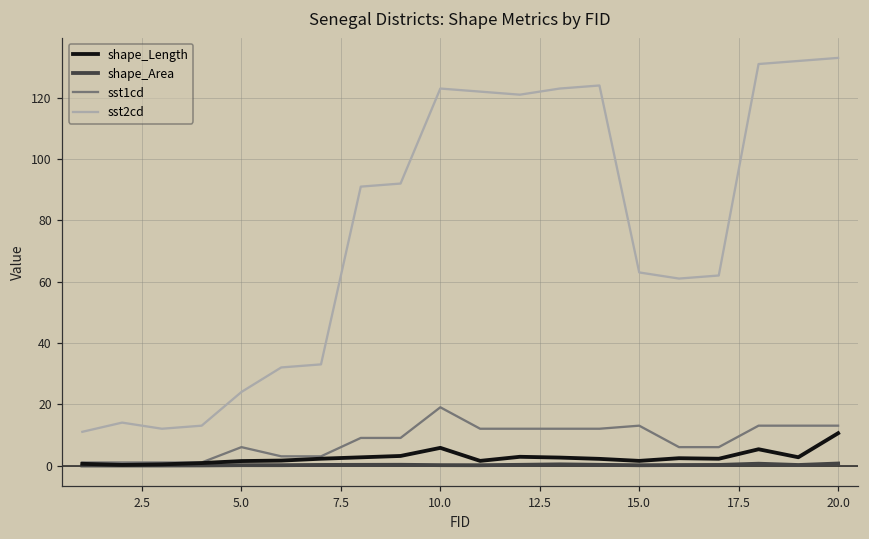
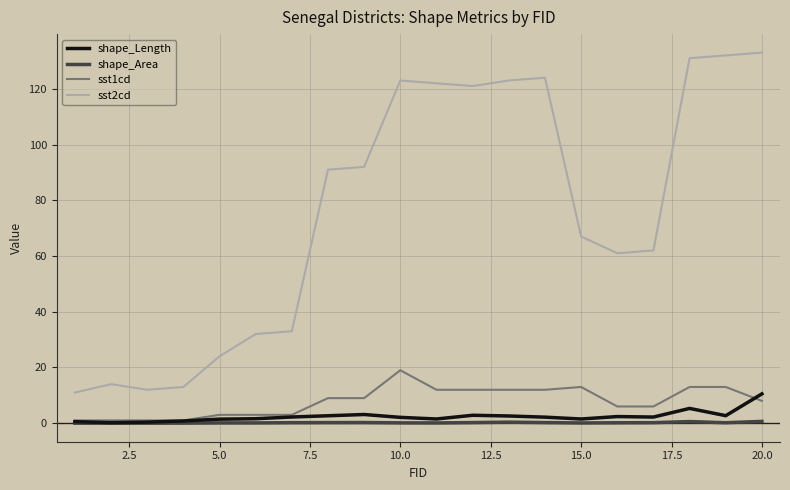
sst1cd, 5.0: 6 -> 3
shape_Length, 10.0: 6 -> 2
sst2cd, 15.0: 63 -> 67
sst1cd, 20.0: 13 -> 8
